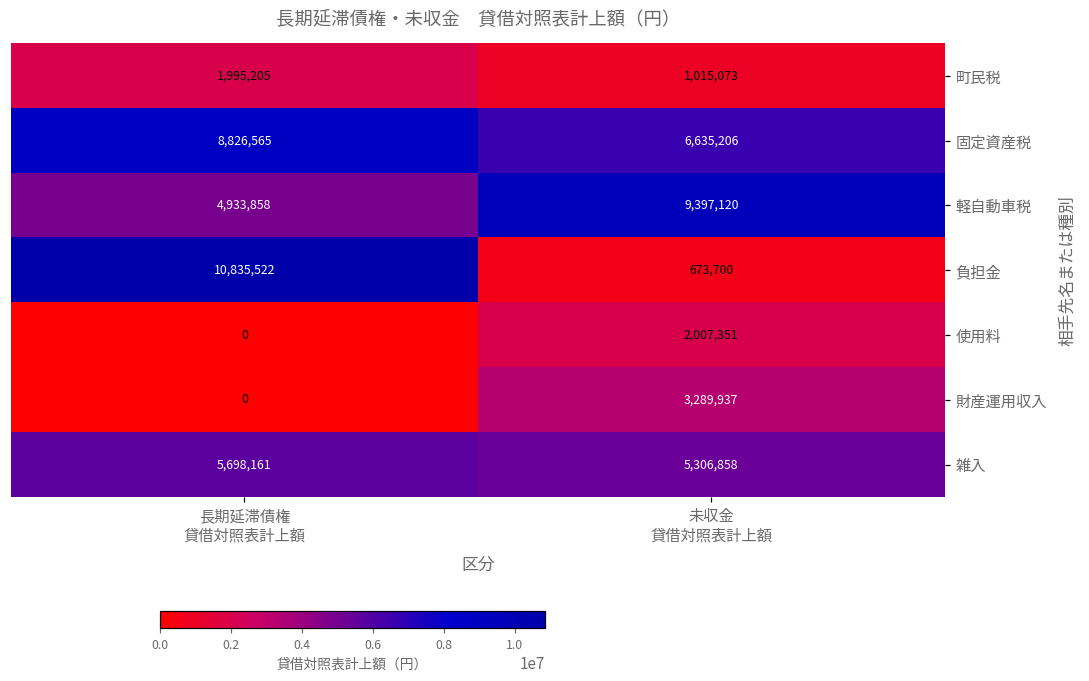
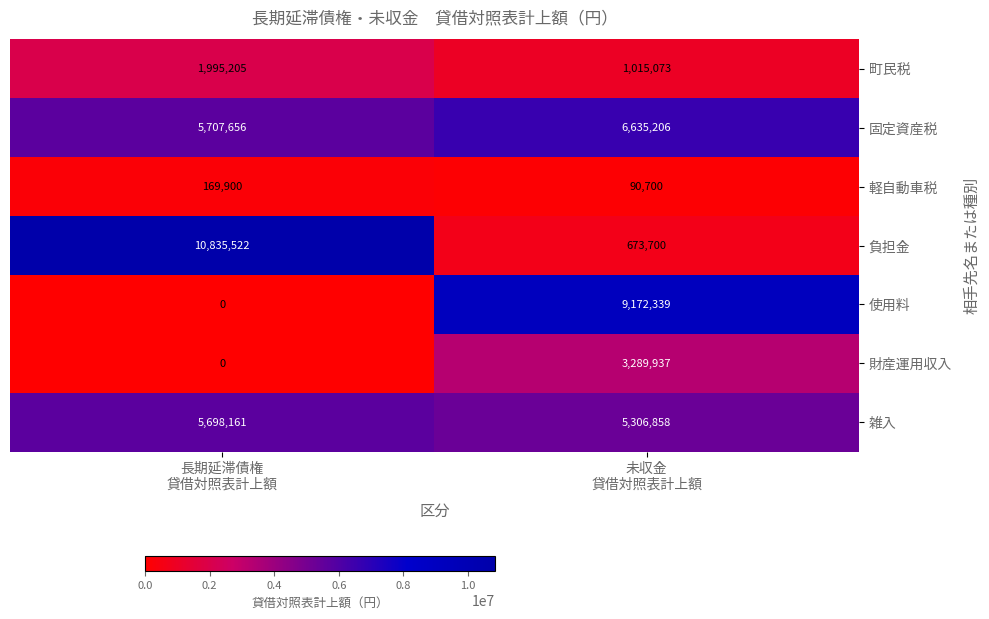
固定資産税, 長期延滞債権 貸借対照表計上額: 8,826,565 -> 5,707,656
軽自動車税, 長期延滞債権 貸借対照表計上額: 4,933,858 -> 169,900
軽自動車税, 未収金 貸借対照表計上額: 9,397,120 -> 90,700
使用料, 未収金 貸借対照表計上額: 2,007,351 -> 9,172,339
